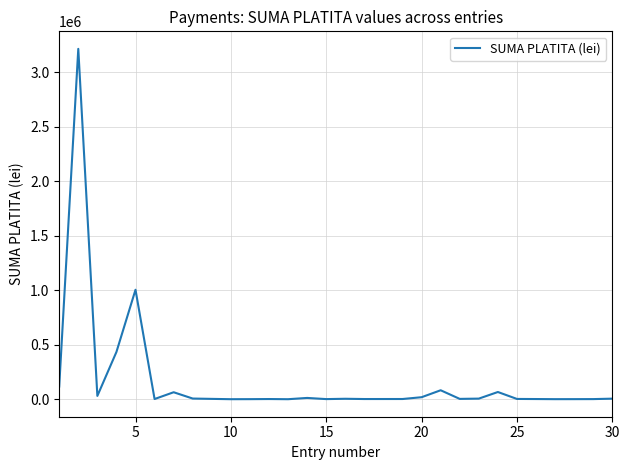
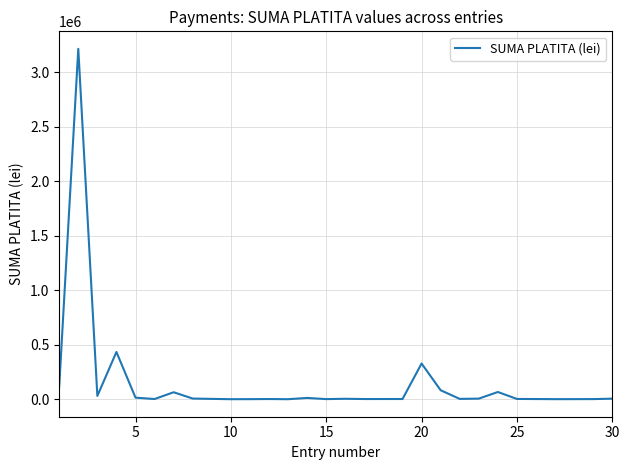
5: 1000000 -> 10000
20: 20000 -> 330000
